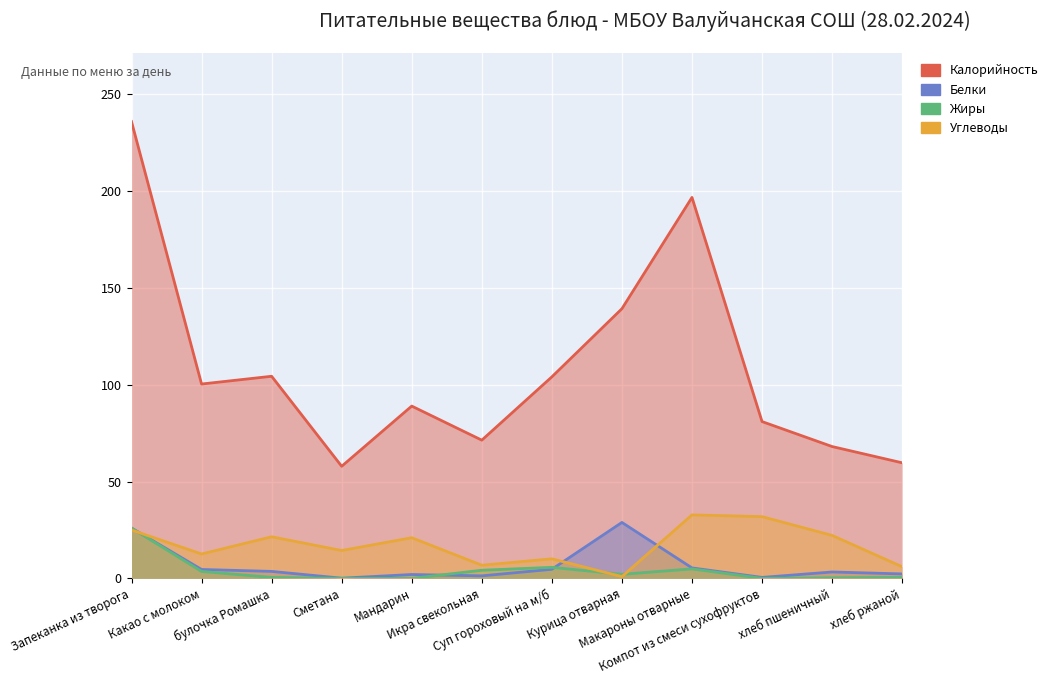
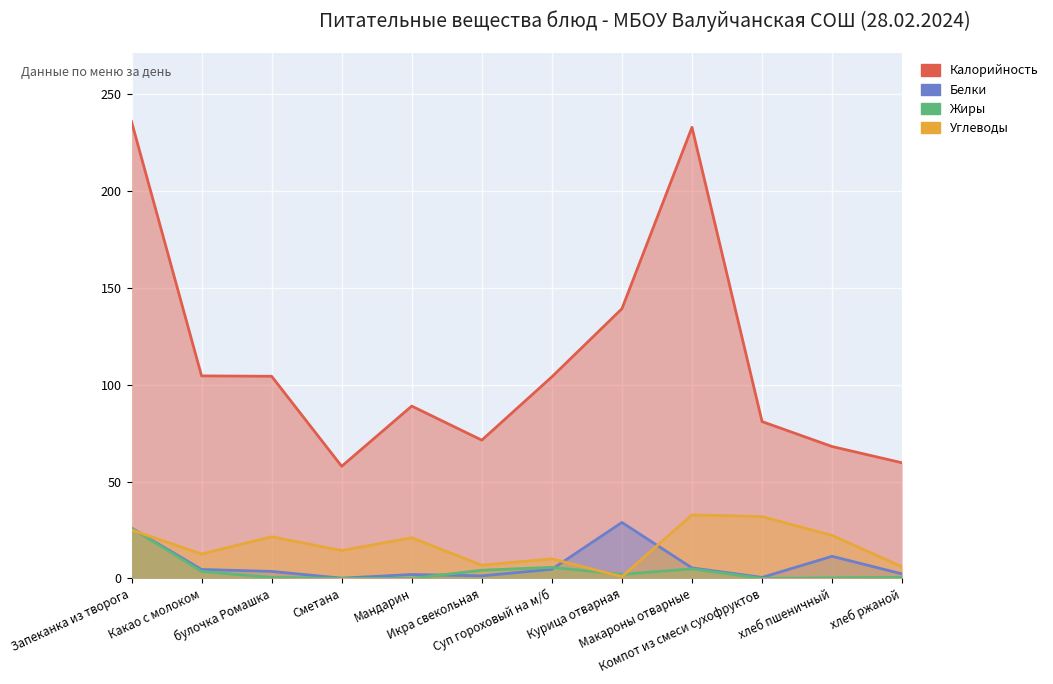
Калорийность, Какао с молоком: 100 -> 105
Калорийность, Макароны отварные: 197 -> 233
Белки, хлеб пшеничный: 3 -> 11
